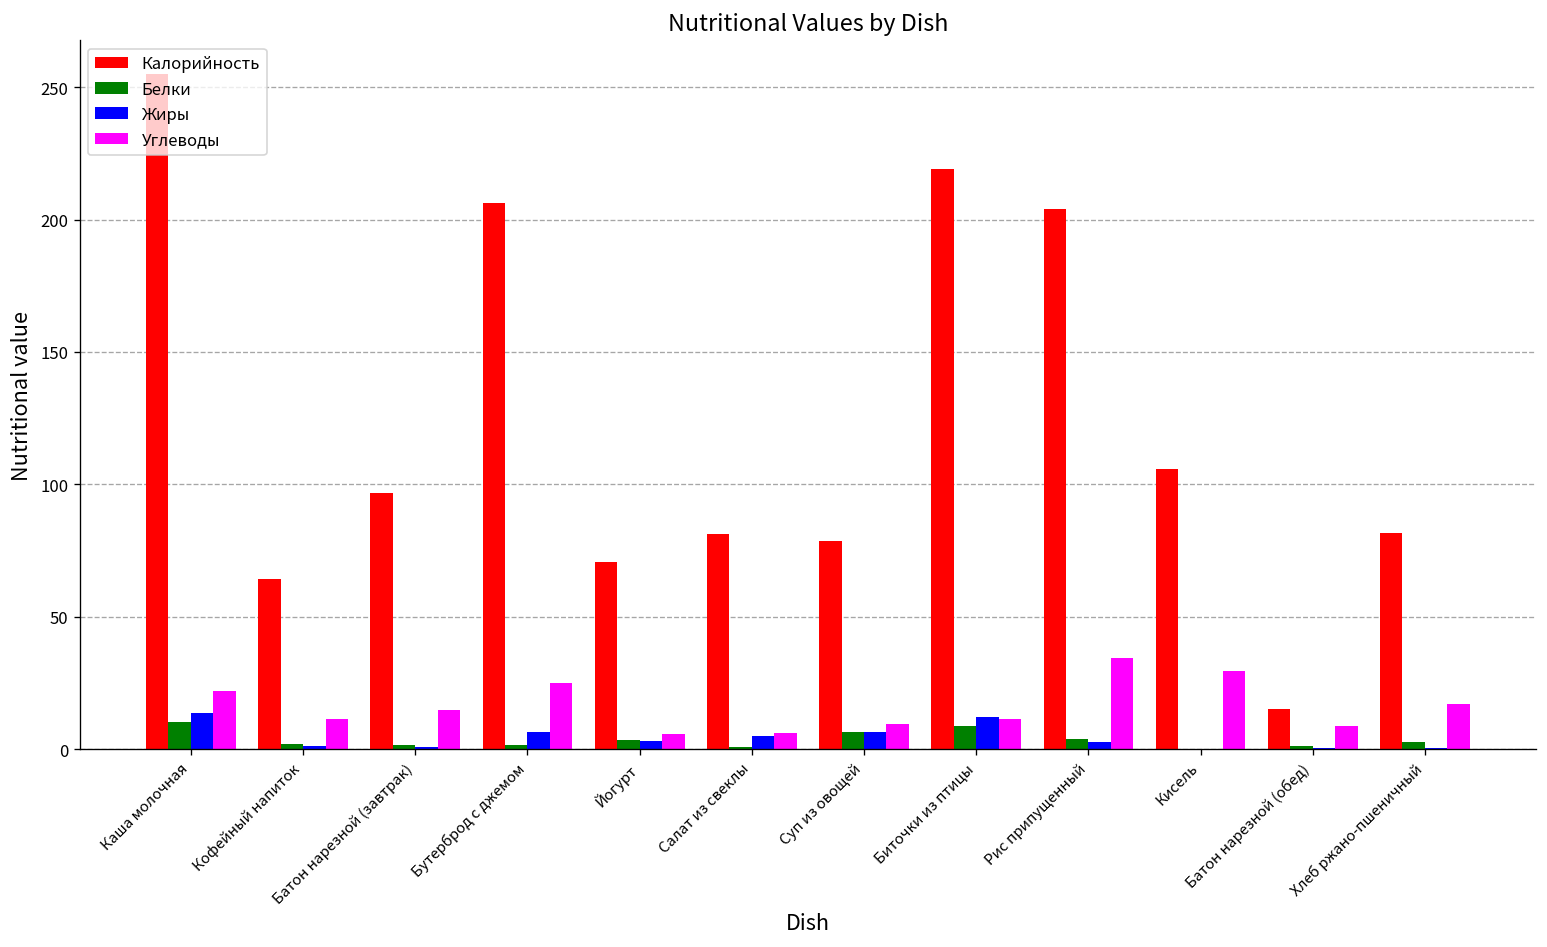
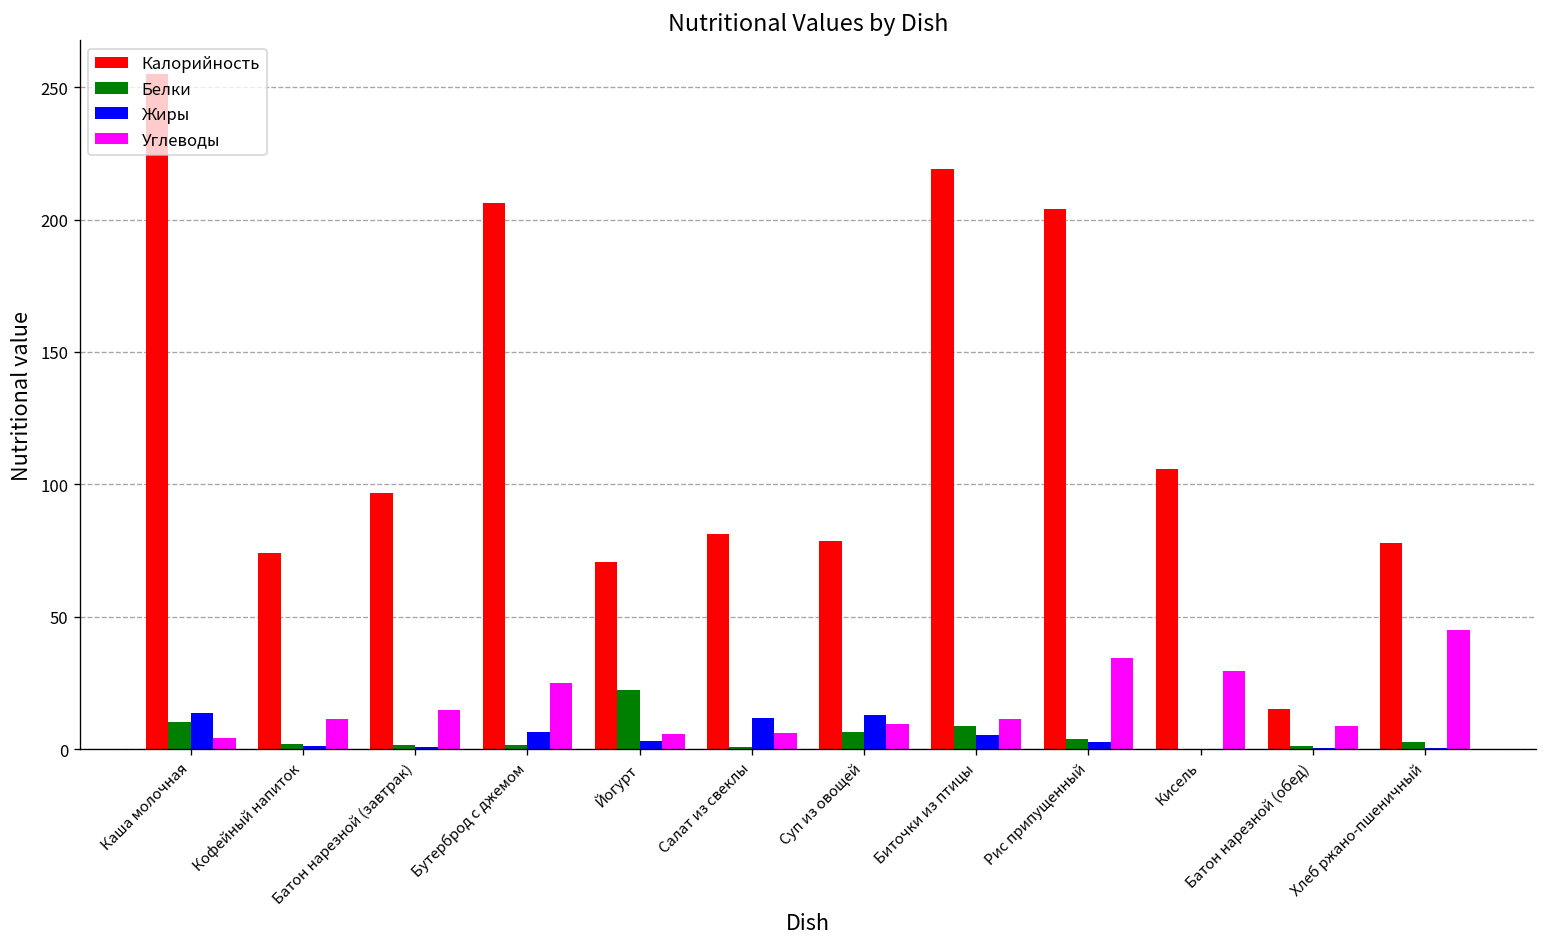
Углеводы, Каша молочная: 22 -> 4
Калорийность, Кофейный напиток: 64 -> 74
Белки, Йогурт: 4 -> 23
Жиры, Салат из свеклы: 5 -> 12
Жиры, Суп из овощей: 7 -> 13
Жиры, Биточки из птицы: 12 -> 5
Калорийность, Хлеб ржано-пшеничный: 82 -> 78
Углеводы, Хлеб ржано-пшеничный: 17 -> 45
